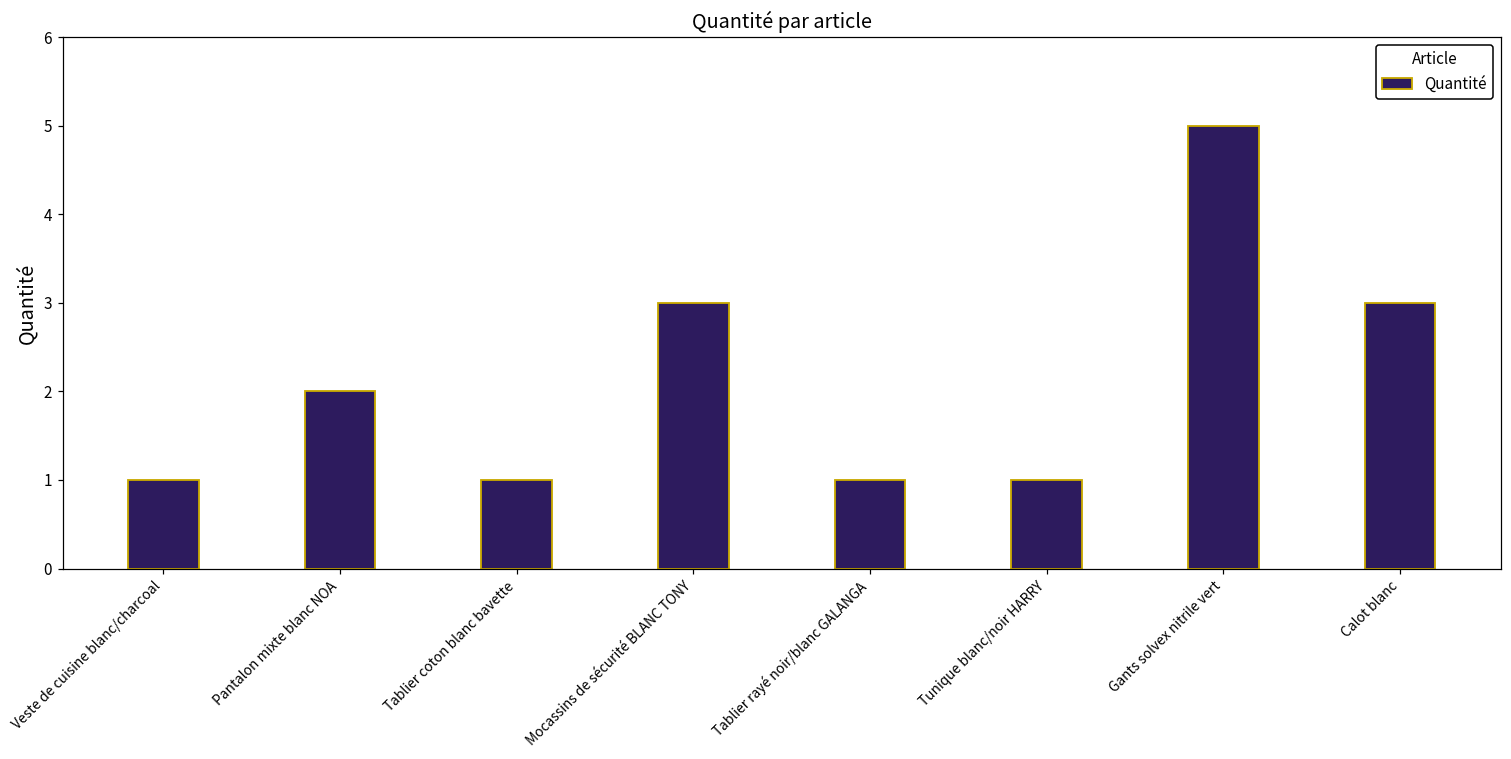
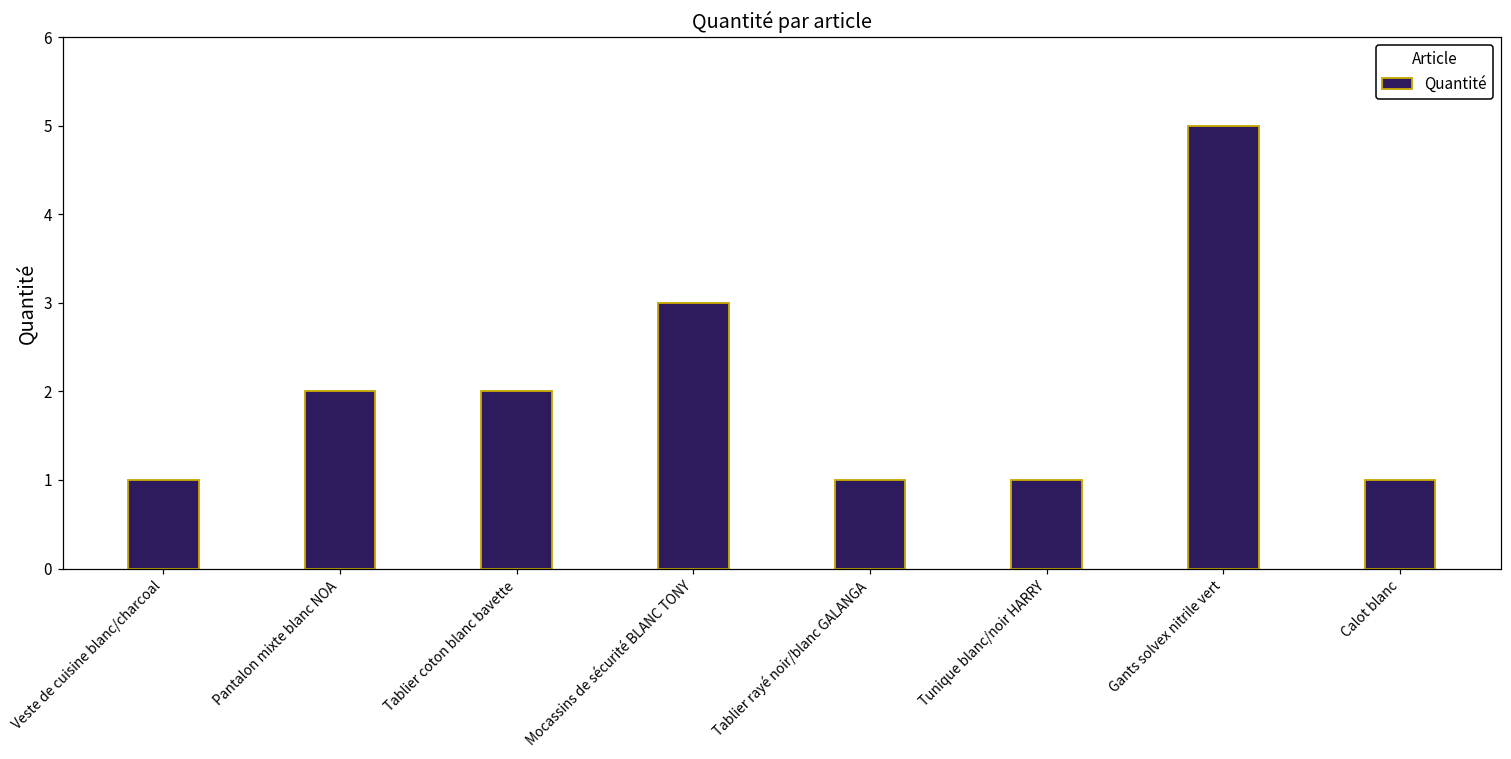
Tablier coton blanc bavette: 1 -> 2
Calot blanc: 3 -> 1
